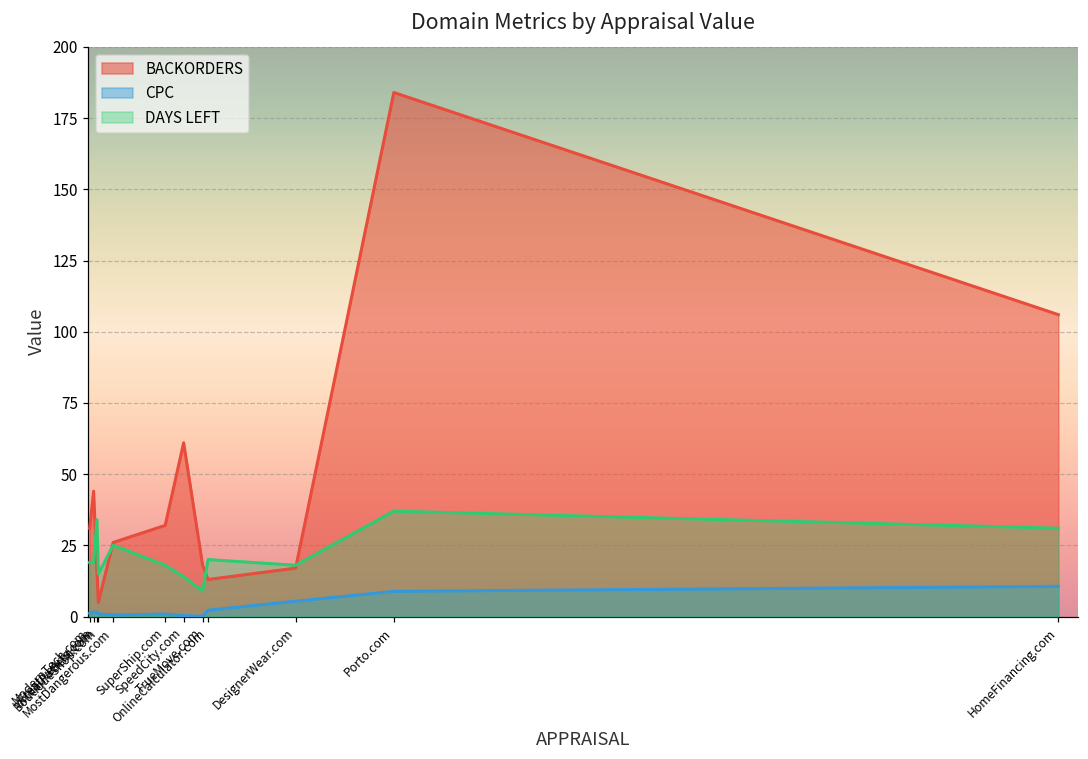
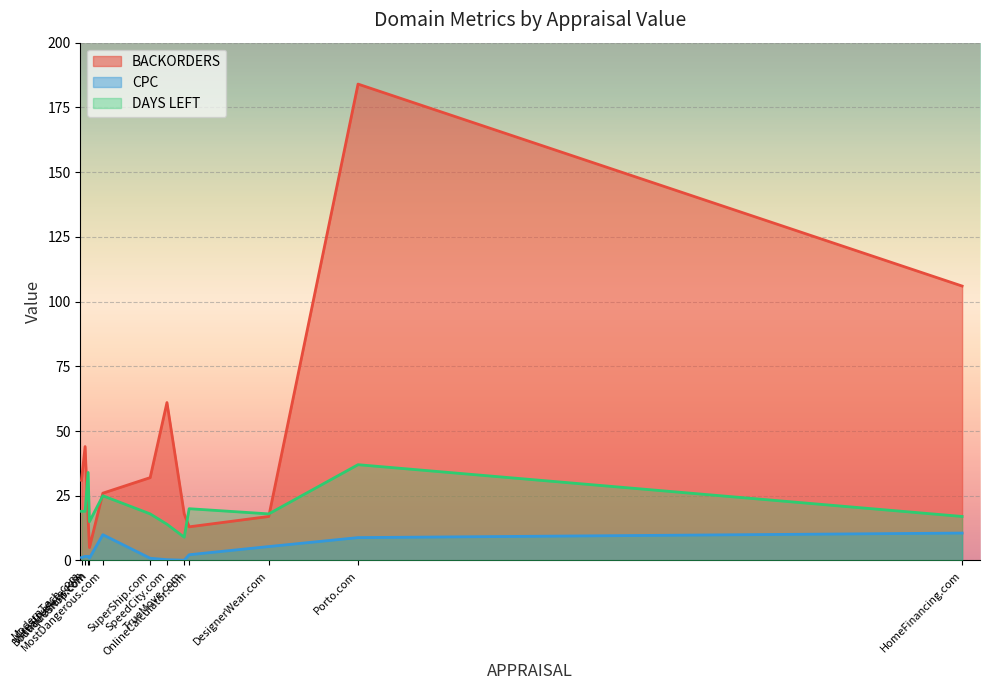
CPC, MostDangerous.com: 1 -> 10
DAYS LEFT, HomeFinancing.com: 31 -> 17
